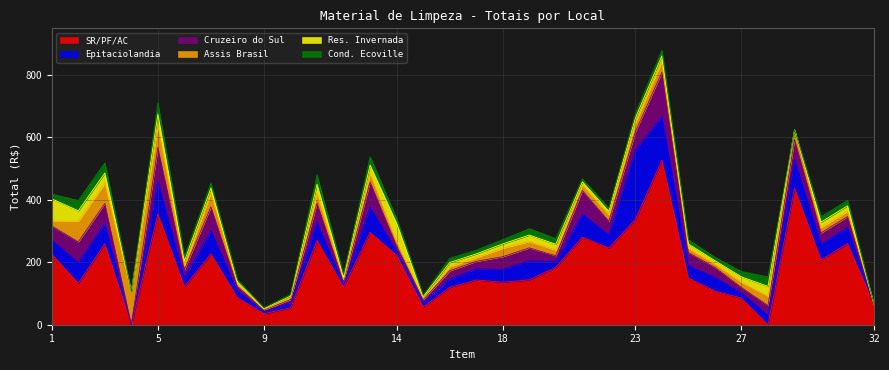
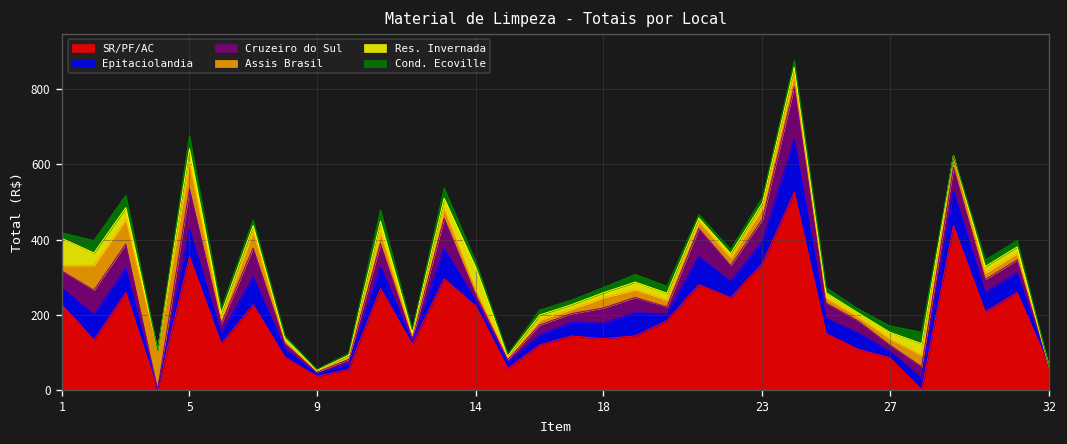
Epitaciolandia, 5: 110 -> 70
Epitaciolandia, 23: 220 -> 60
